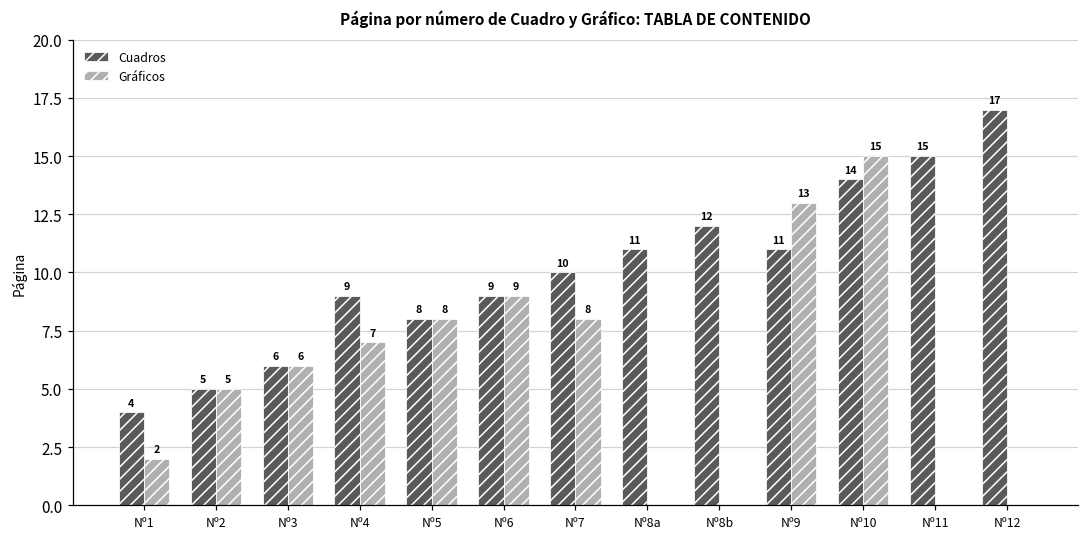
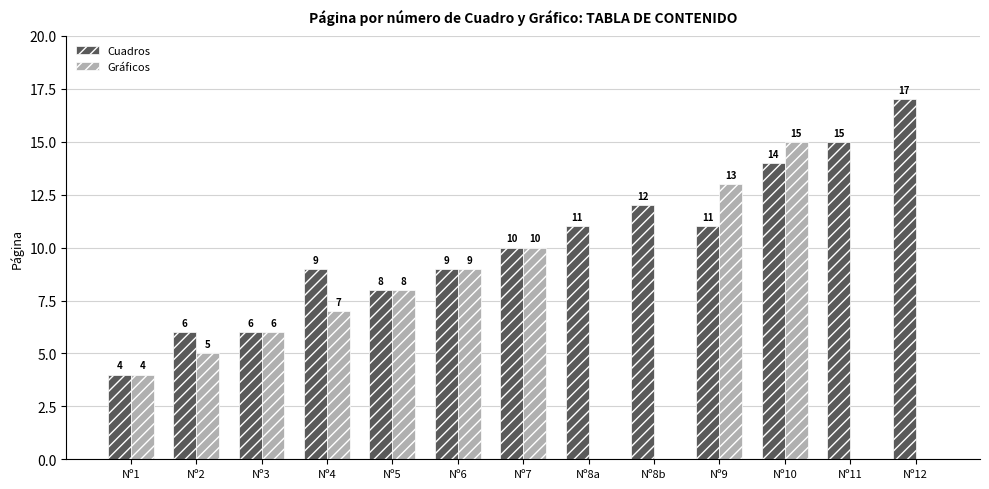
Gráficos, Nº1: 2 -> 4
Cuadros, Nº2: 5 -> 6
Gráficos, Nº7: 8 -> 10
